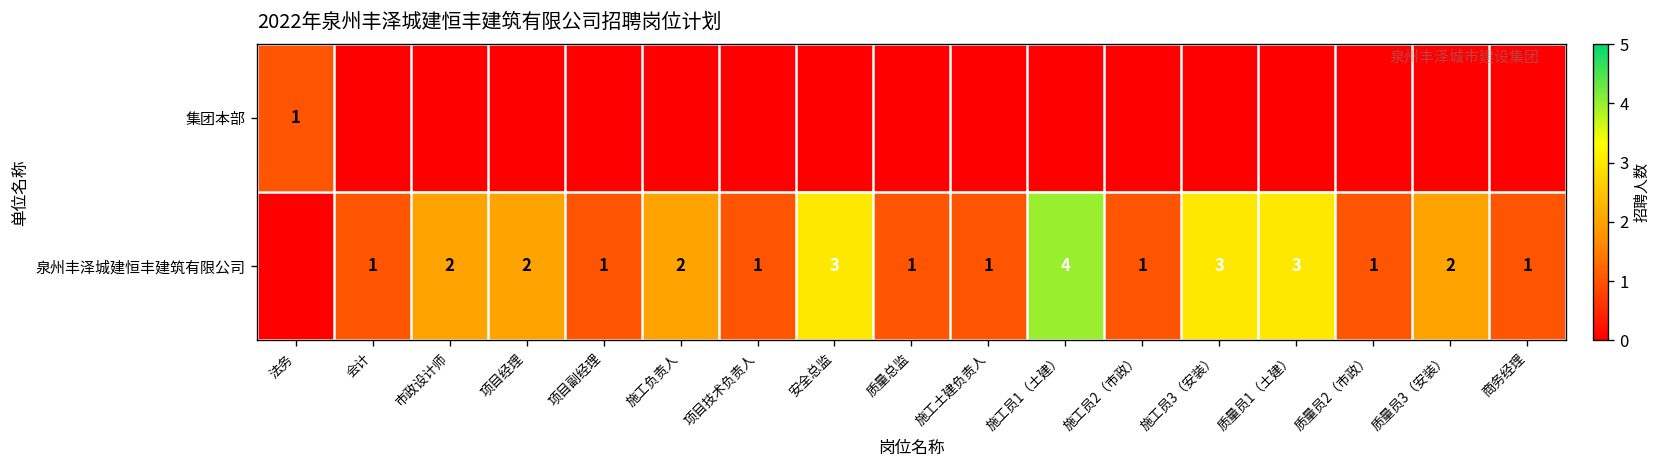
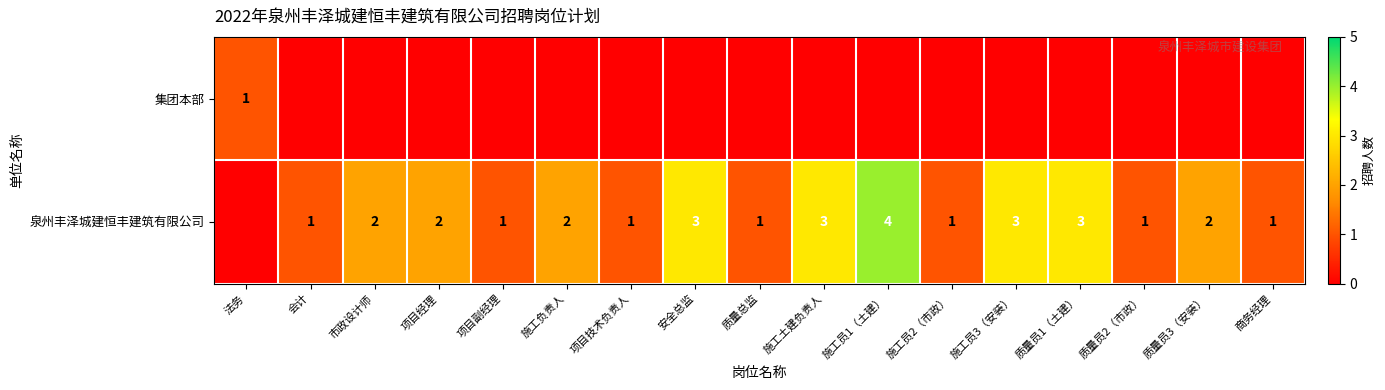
泉州丰泽城建恒丰建筑有限公司, 施工土建负责人: 1 -> 3
